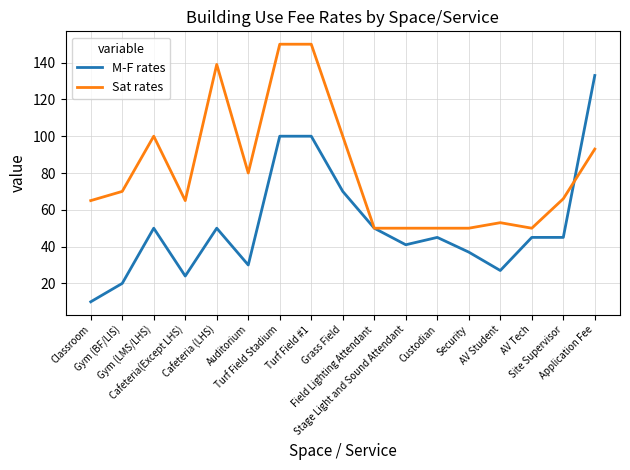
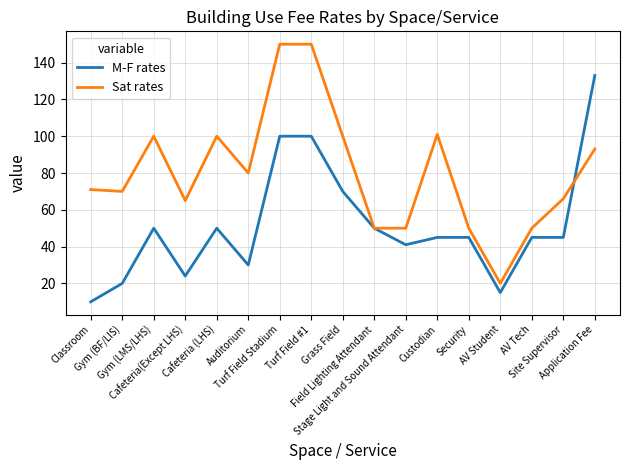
Sat rates, Classroom: 65 -> 71
Sat rates, Cafeteria (LHS): 139 -> 100
Sat rates, Custodian: 50 -> 101
M-F rates, Security: 37 -> 45
M-F rates, AV Student: 27 -> 15
Sat rates, AV Student: 53 -> 20
